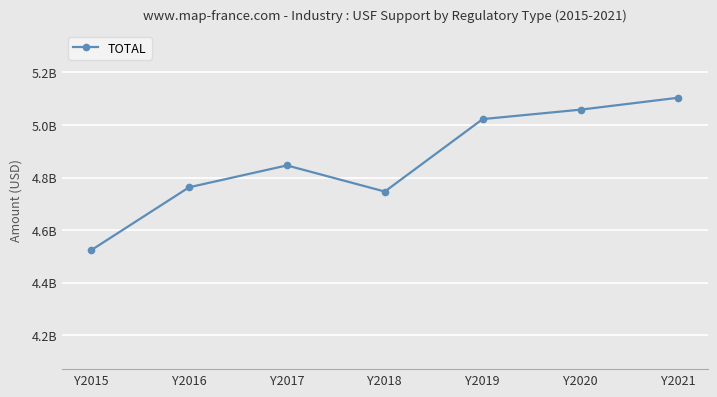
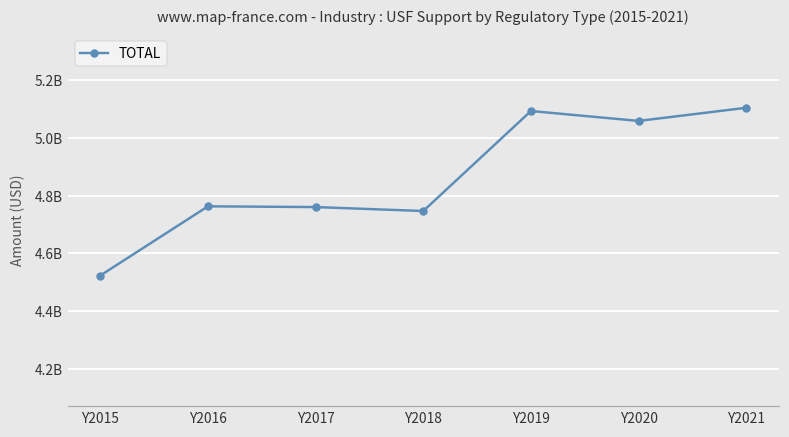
Y2017: 4850000000 -> 4760000000
Y2019: 5020000000 -> 5090000000
